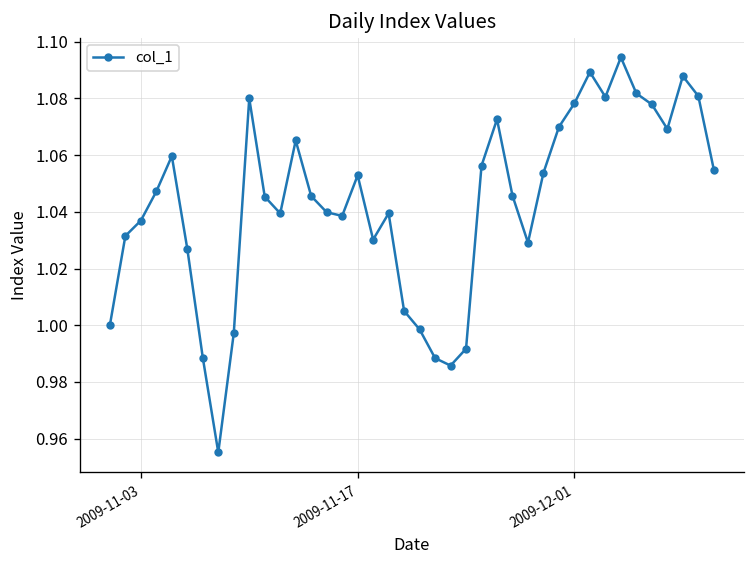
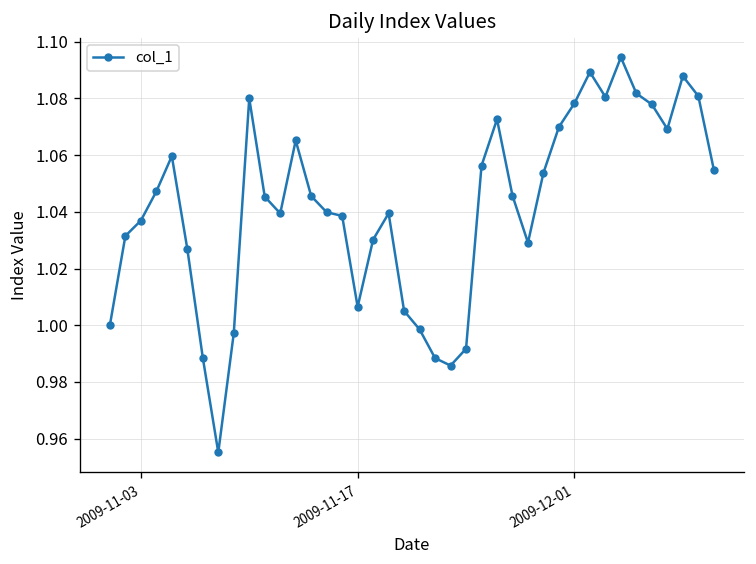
2009-11-17: 1.053 -> 1.006
